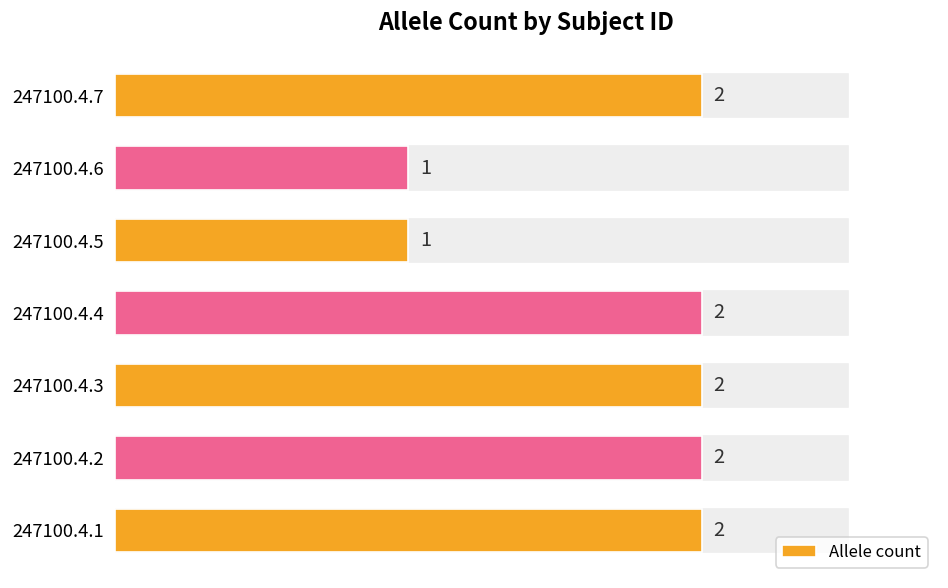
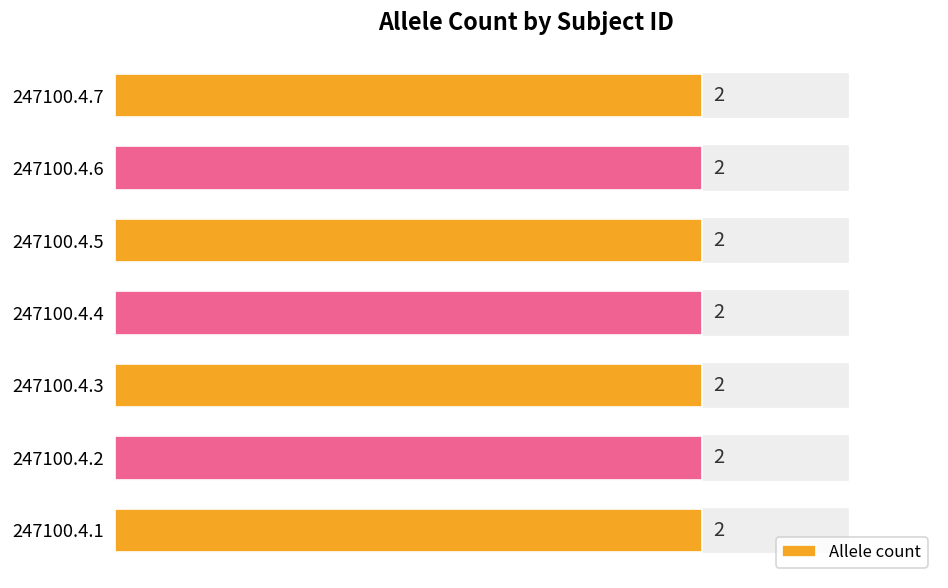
247100.4.6: 1 -> 2
247100.4.5: 1 -> 2
